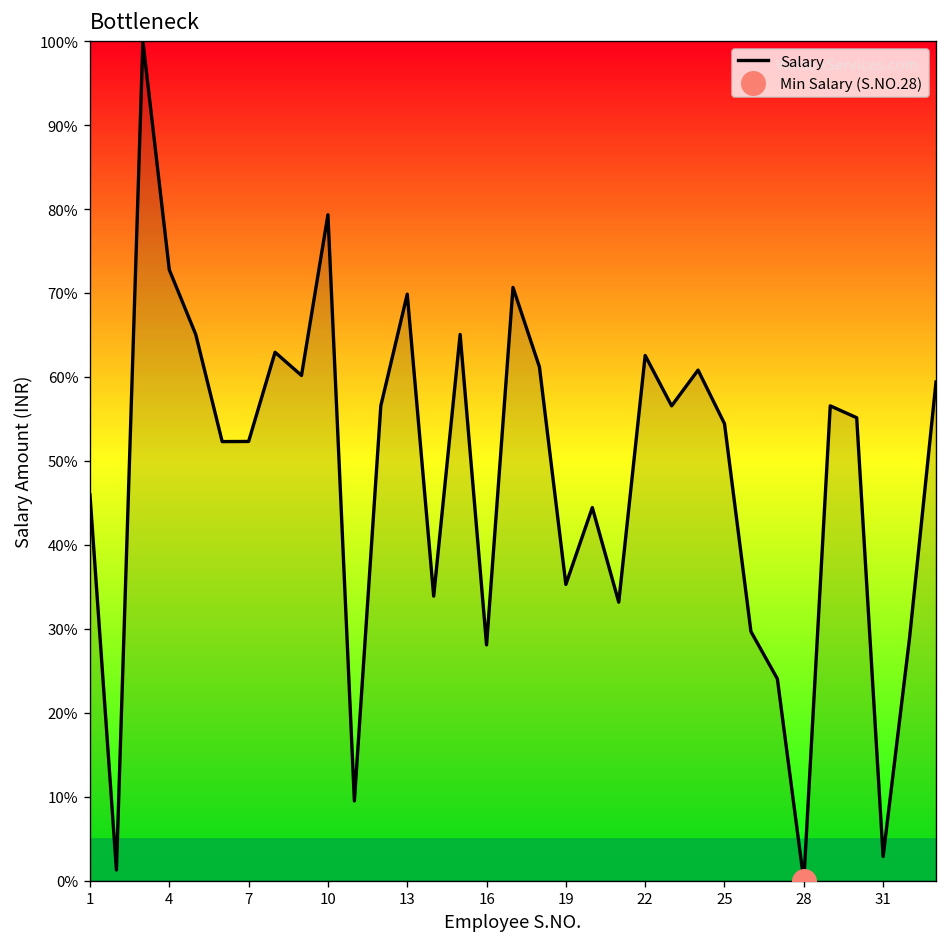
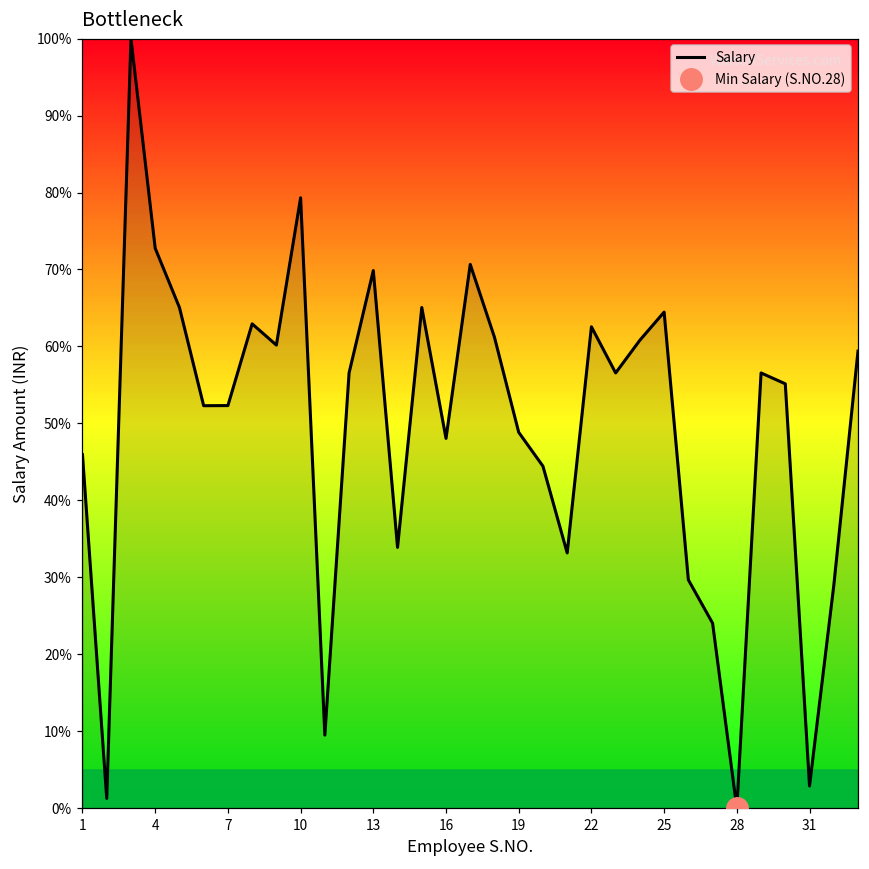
Salary, 16: 28% -> 48%
Salary, 19: 35% -> 49%
Salary, 25: 54% -> 64%
